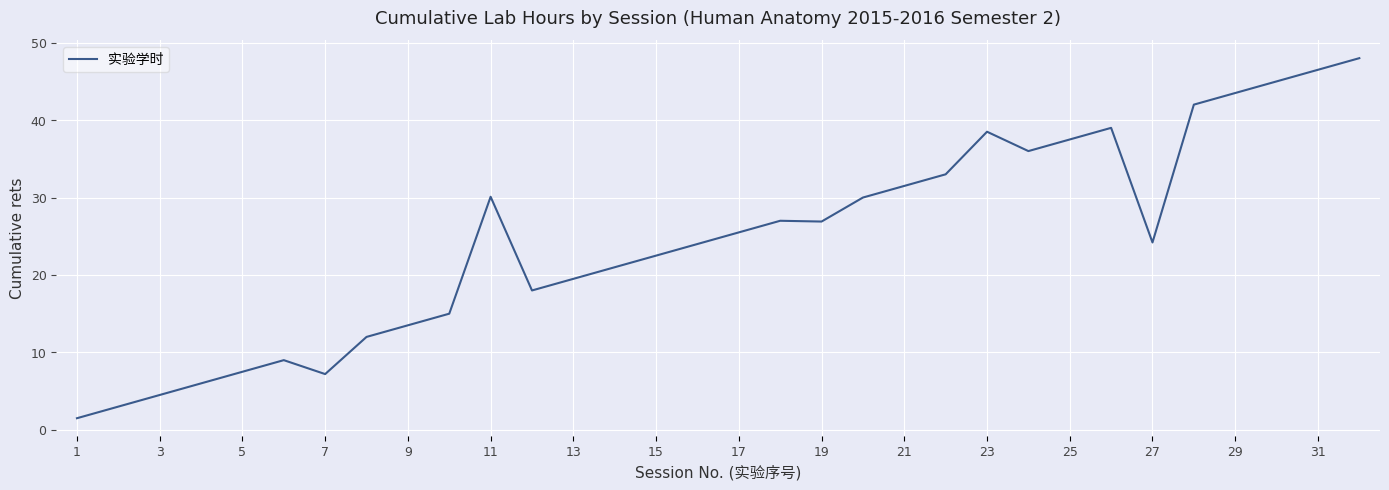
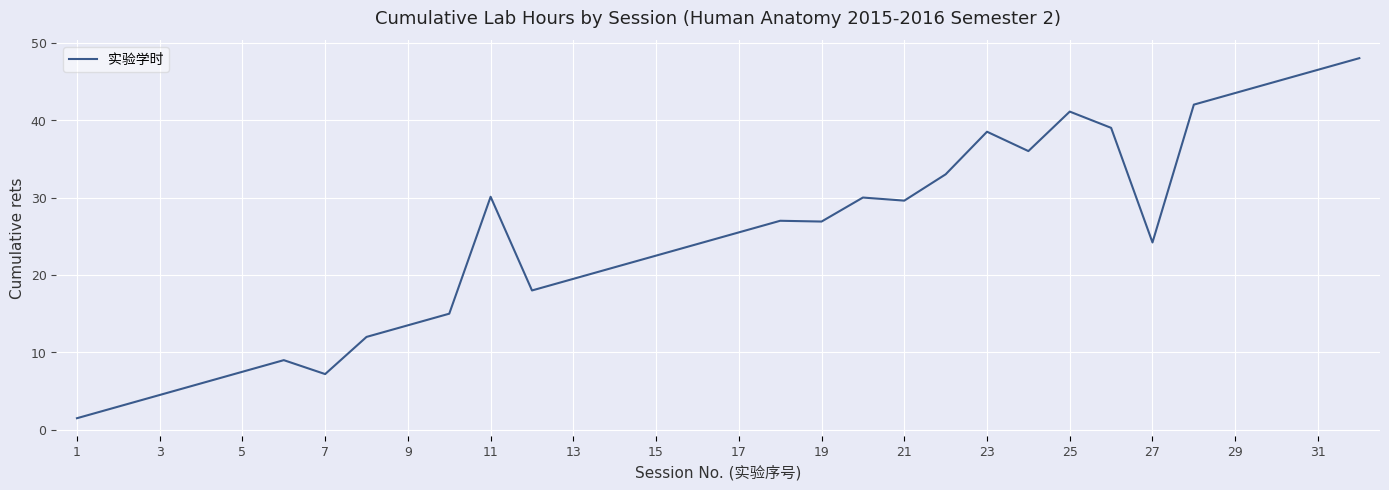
21: 32 -> 30
25: 38 -> 41
